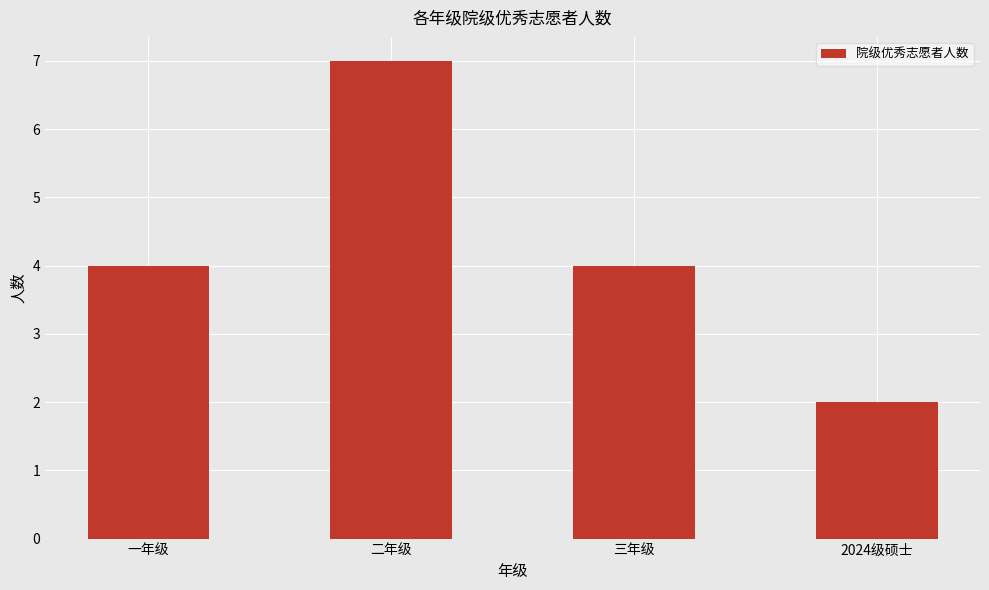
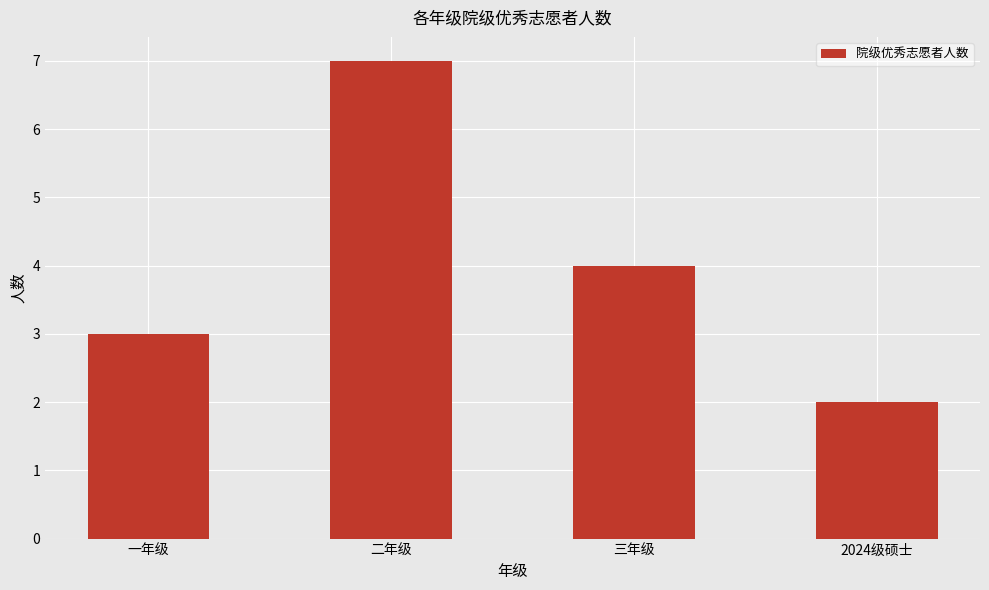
一年级: 4 -> 3
